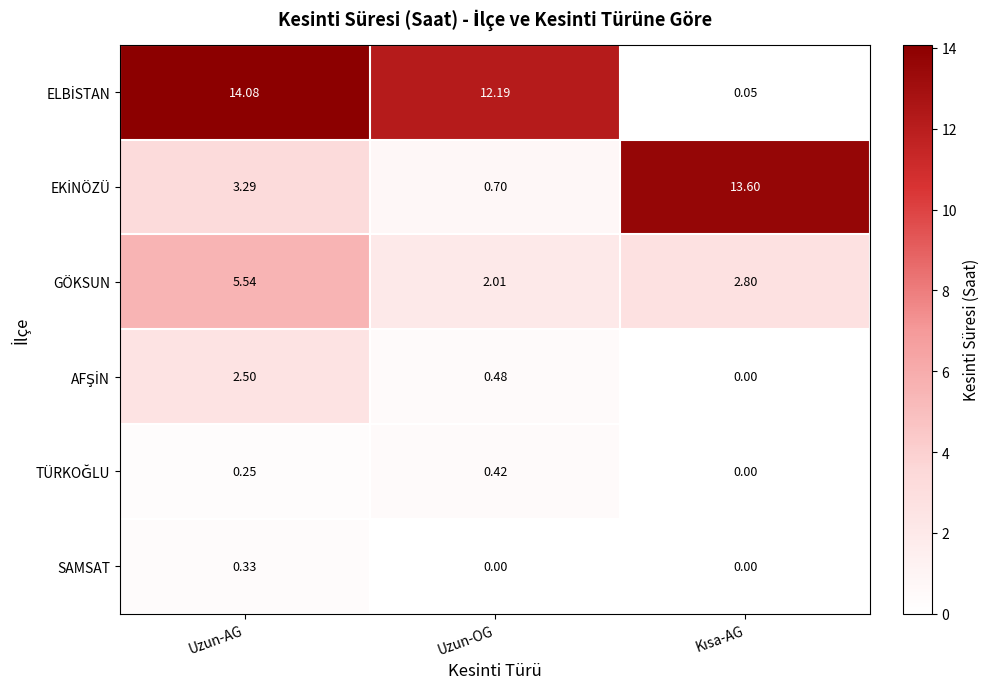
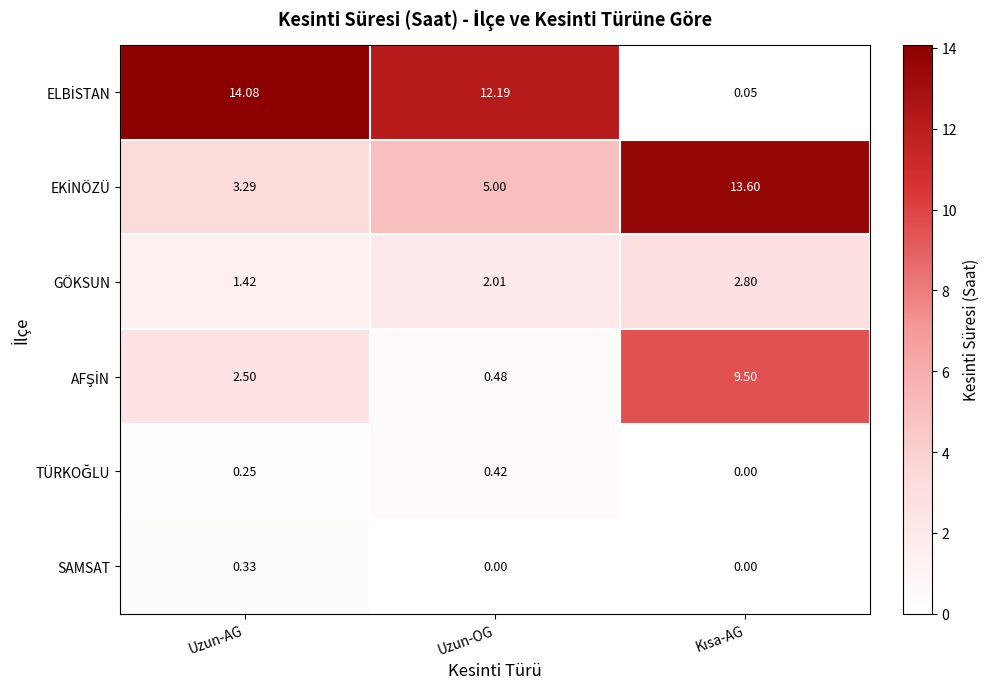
EKİNÖZÜ, Uzun-OG: 0.70 -> 5.00
GÖKSUN, Uzun-AG: 5.54 -> 1.42
AFŞİN, Kısa-AG: 0.00 -> 9.50
